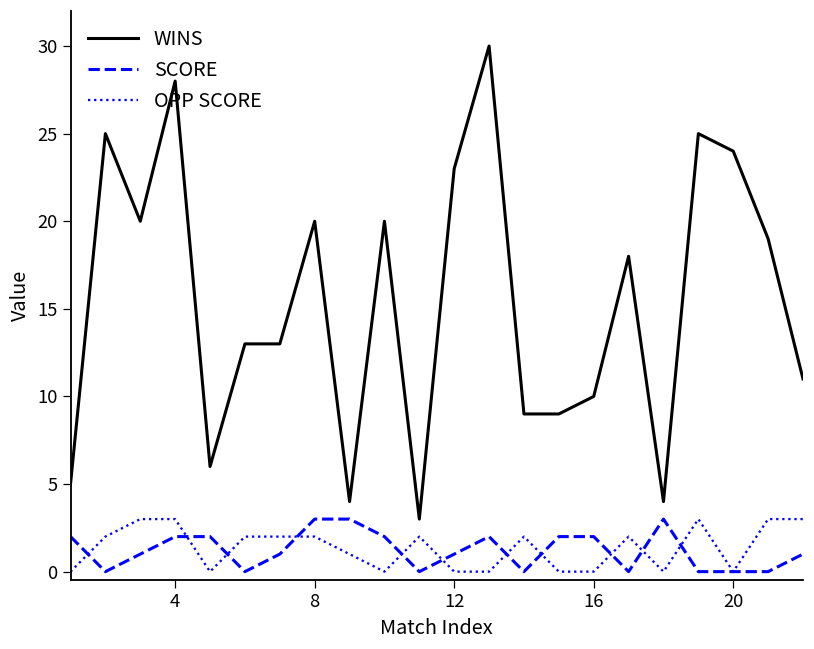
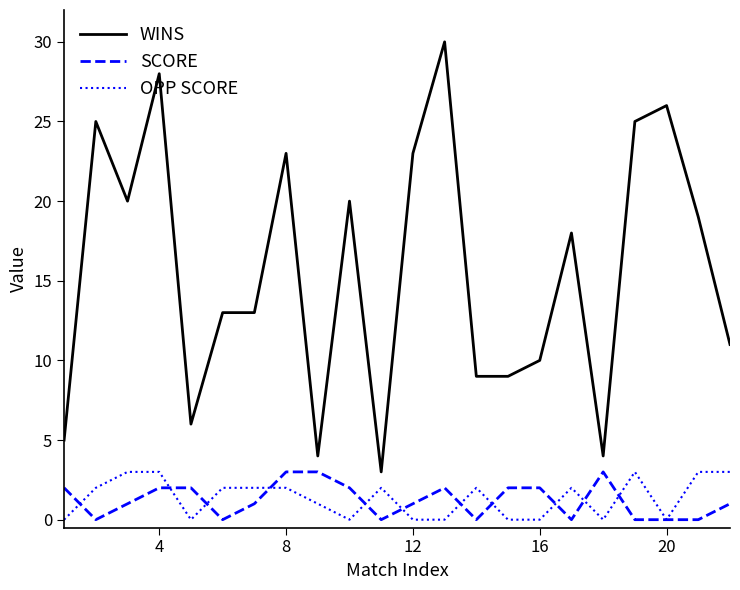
WINS, 8: 20 -> 23
WINS, 20: 24 -> 26
